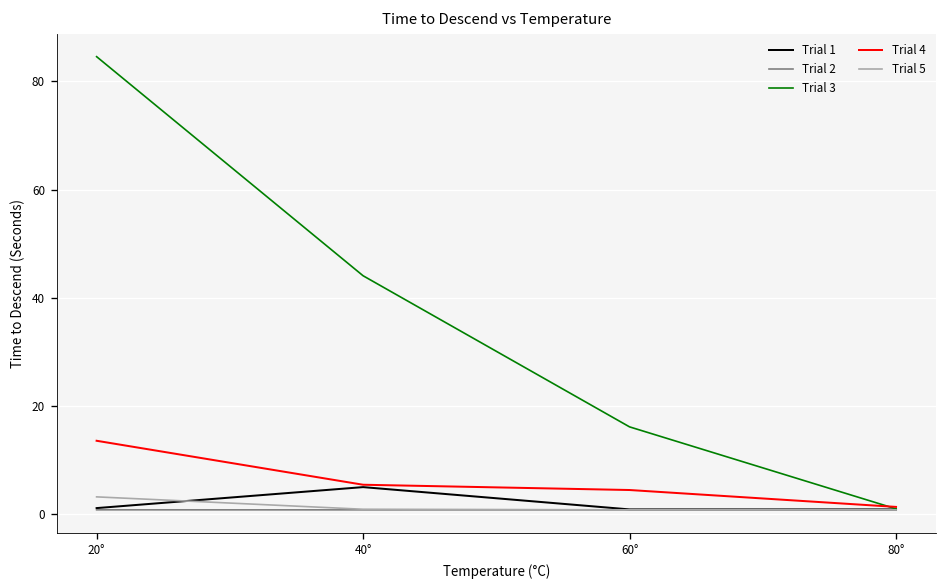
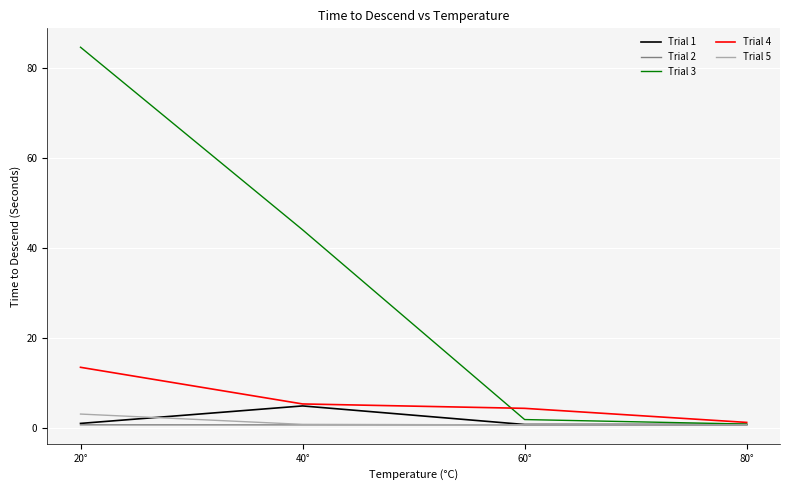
Trial 3, 60°: 16 -> 2
